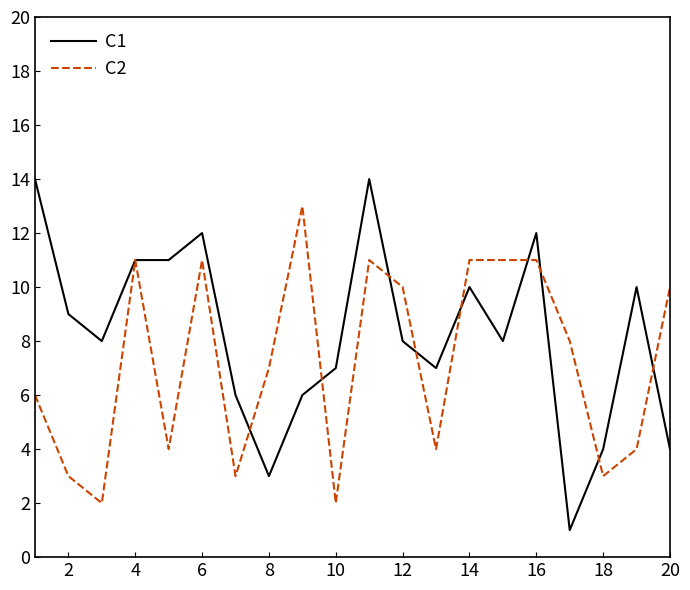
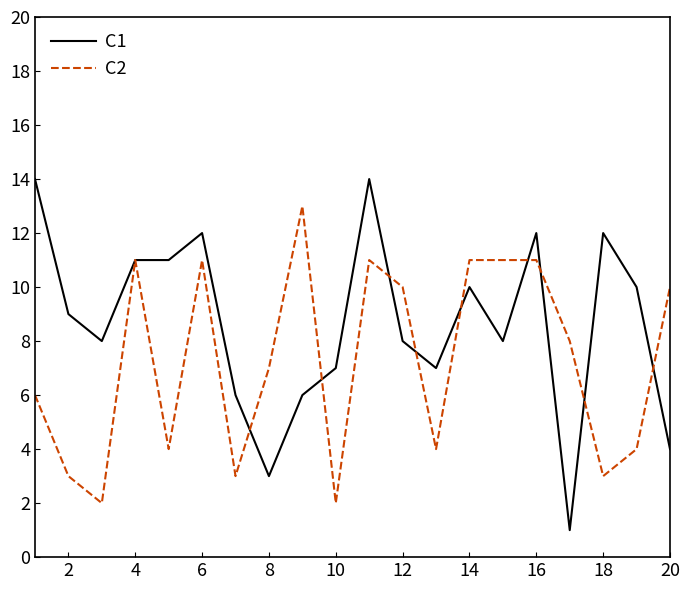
C1, 18: 4 -> 12
